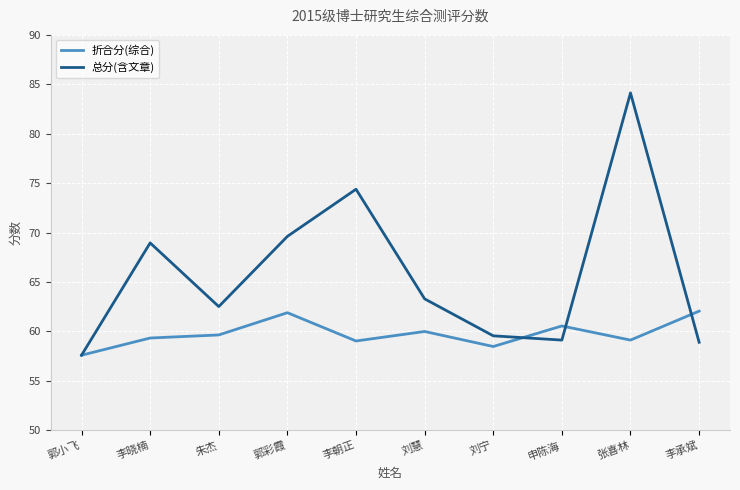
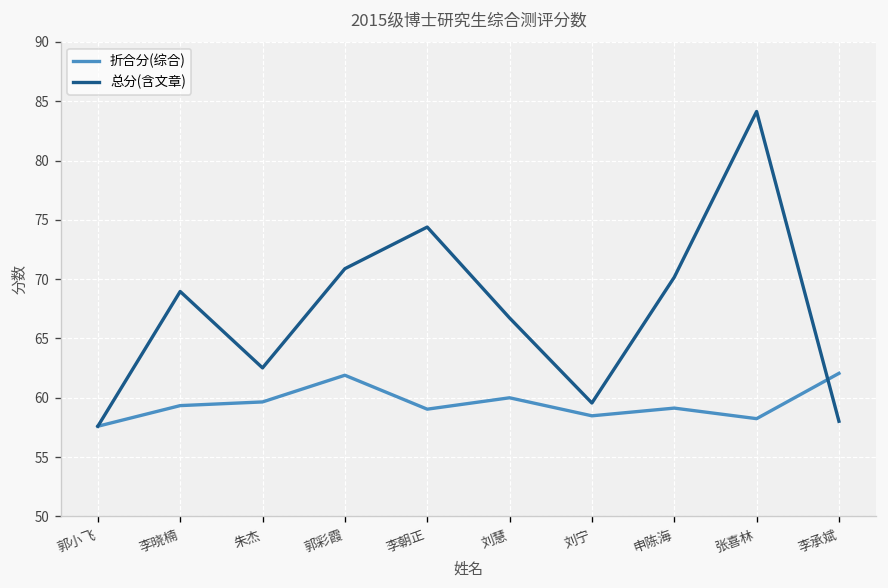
总分(含文章), 郭彩霞: 70 -> 71
总分(含文章), 刘慧: 63 -> 67
折合分(综合), 申陈海: 61 -> 59
总分(含文章), 申陈海: 59 -> 70
折合分(综合), 张喜林: 59 -> 58
总分(含文章), 李承斌: 59 -> 58
